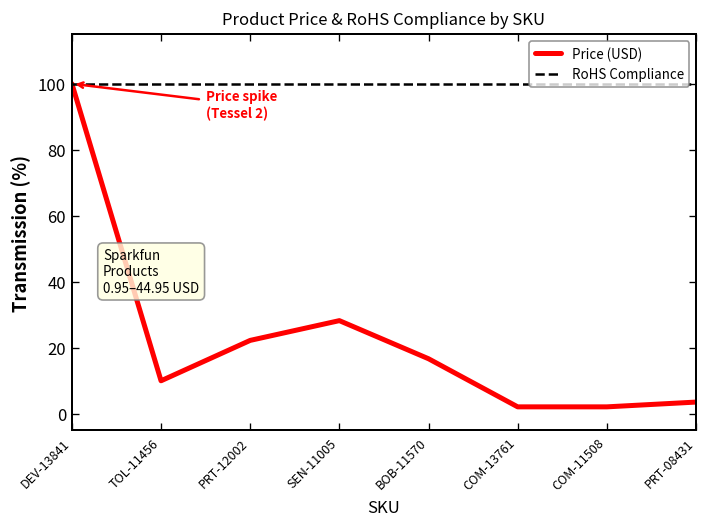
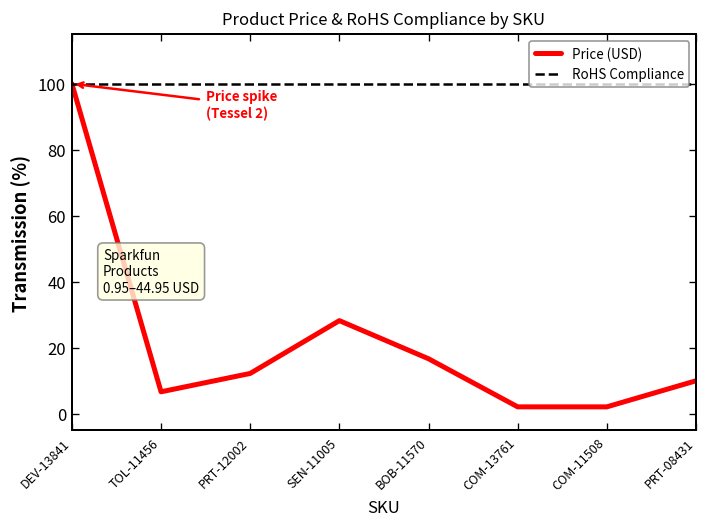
Price (USD), TOL-11456: 10 -> 7
Price (USD), PRT-12002: 22 -> 12
Price (USD), PRT-08431: 4 -> 10
